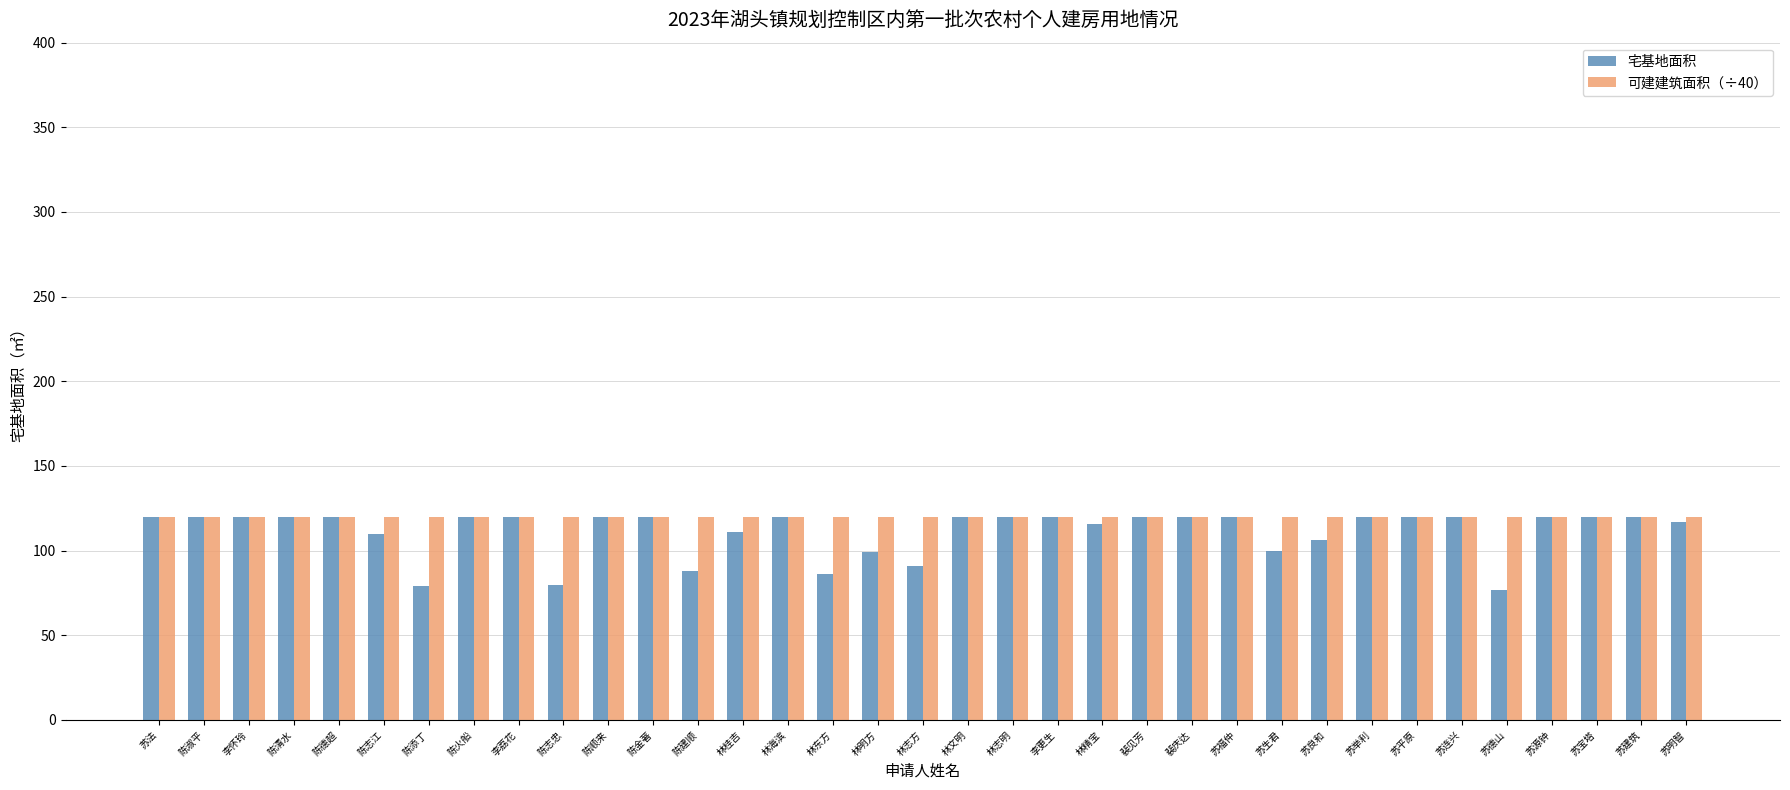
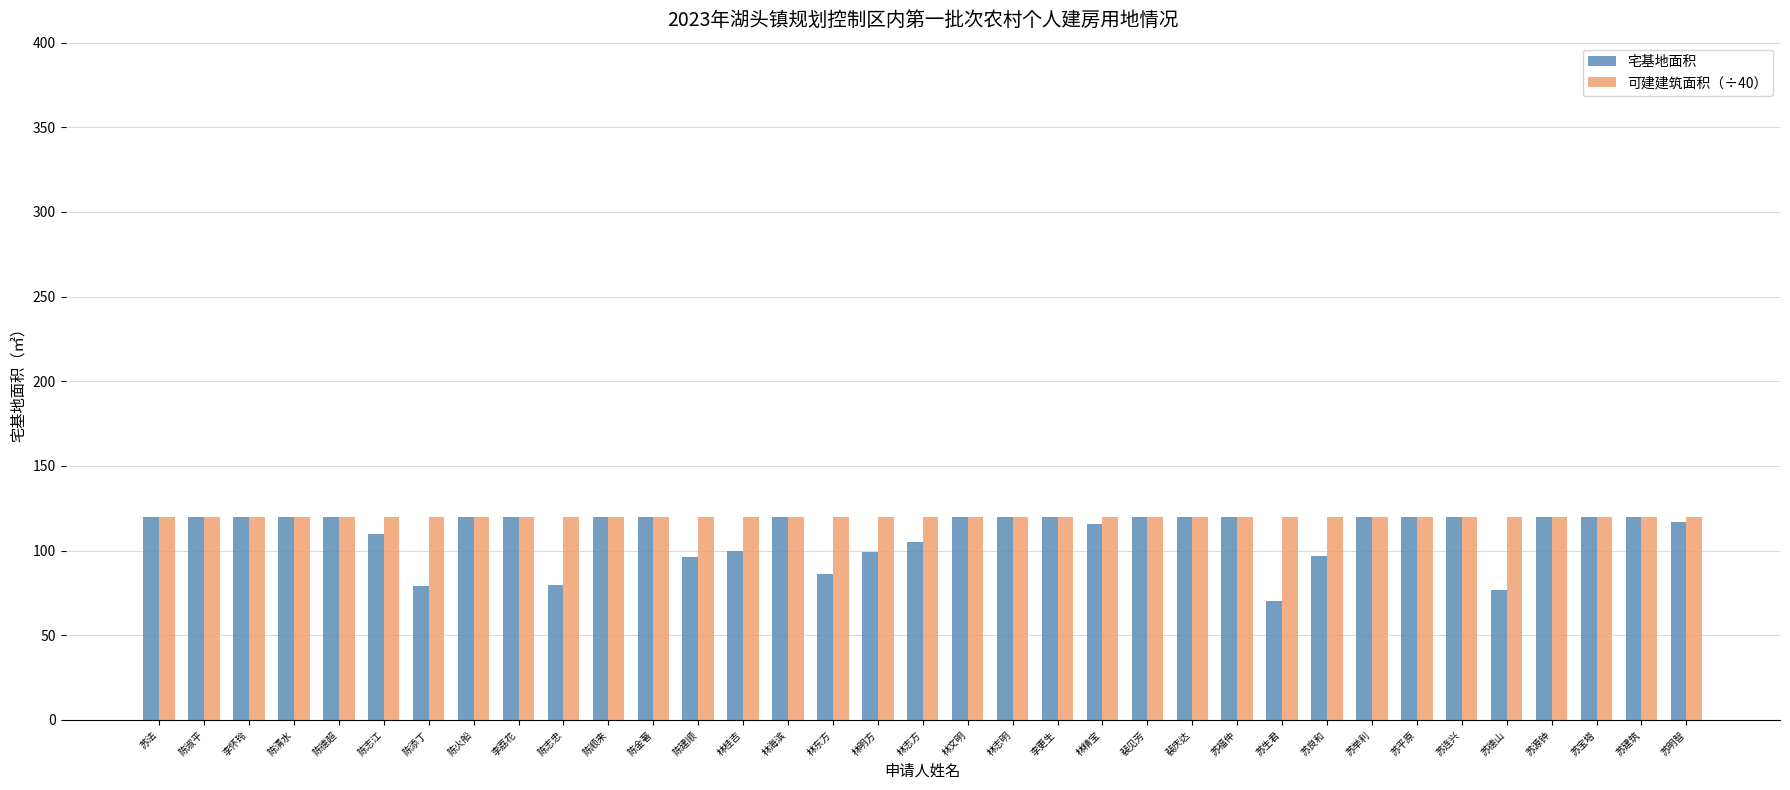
宅基地面积, 陈建顺: 88 -> 96
宅基地面积, 林桂吉: 111 -> 100
宅基地面积, 林志方: 91 -> 105
宅基地面积, 苏生君: 100 -> 70
宅基地面积, 苏良和: 106 -> 97
